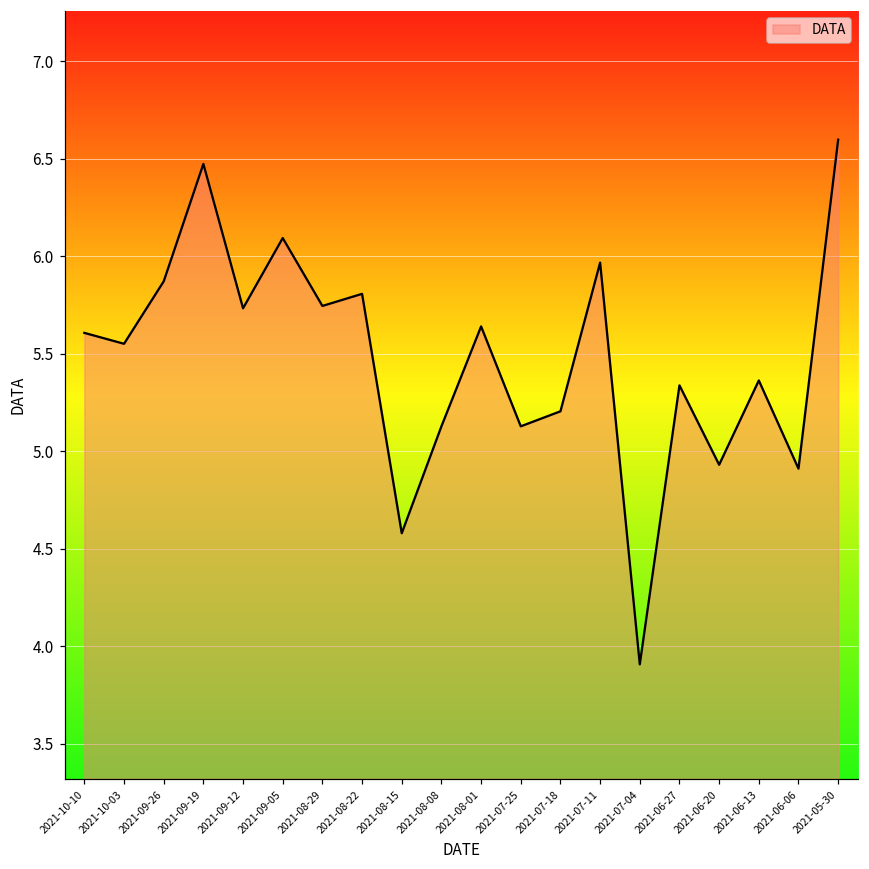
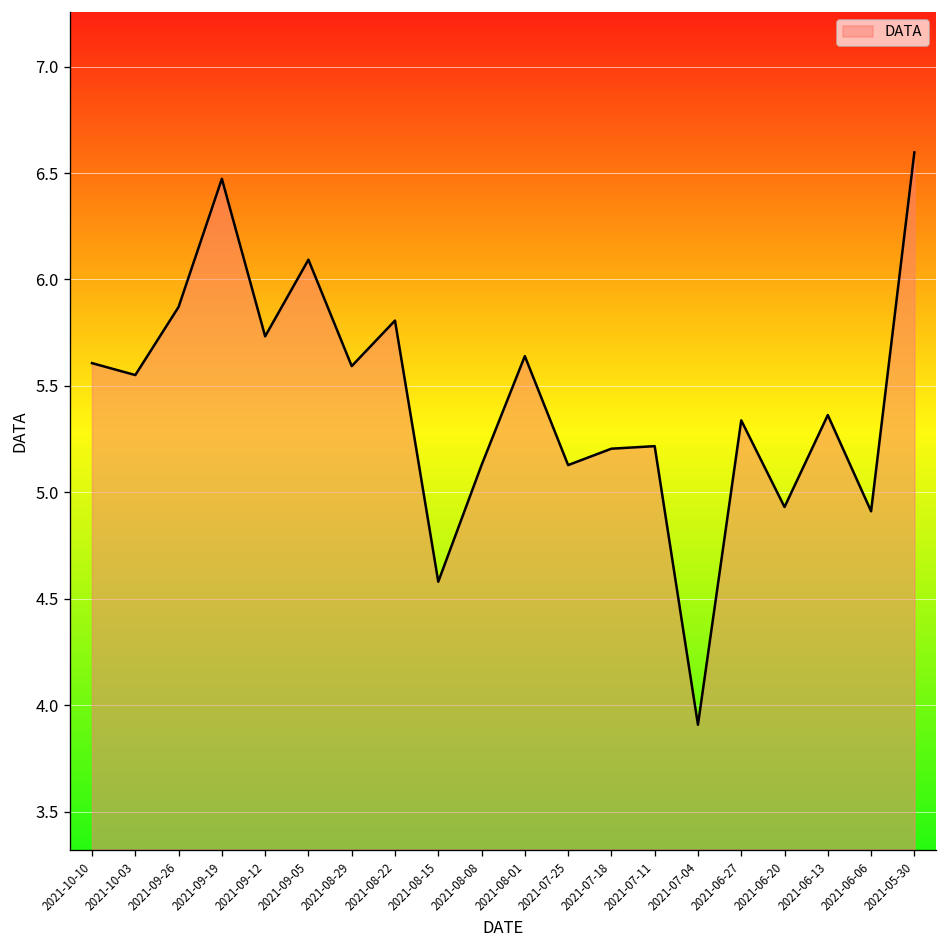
2021-08-29: 5.75 -> 5.59
2021-07-11: 5.97 -> 5.22
